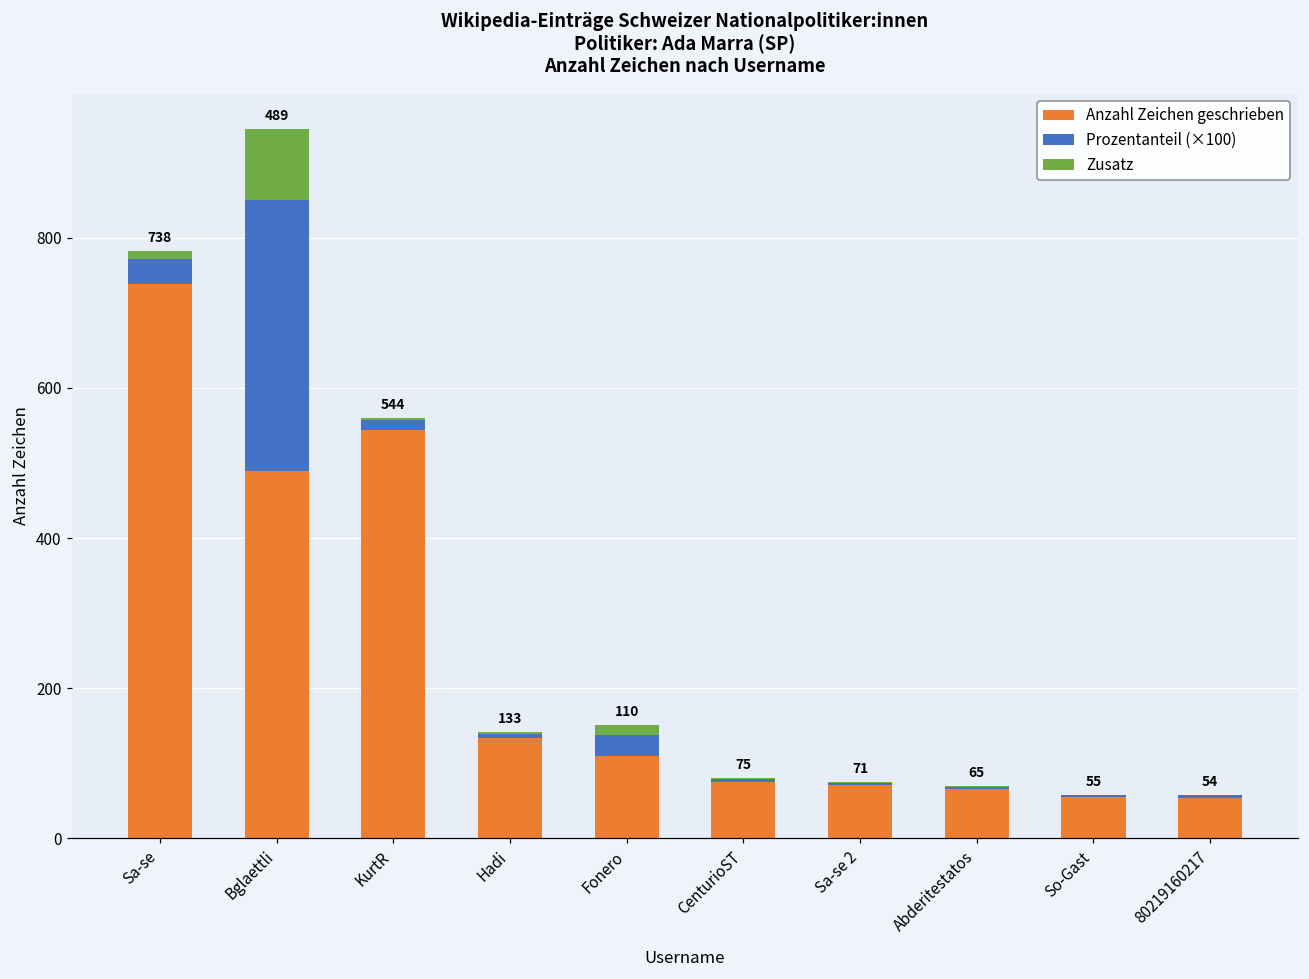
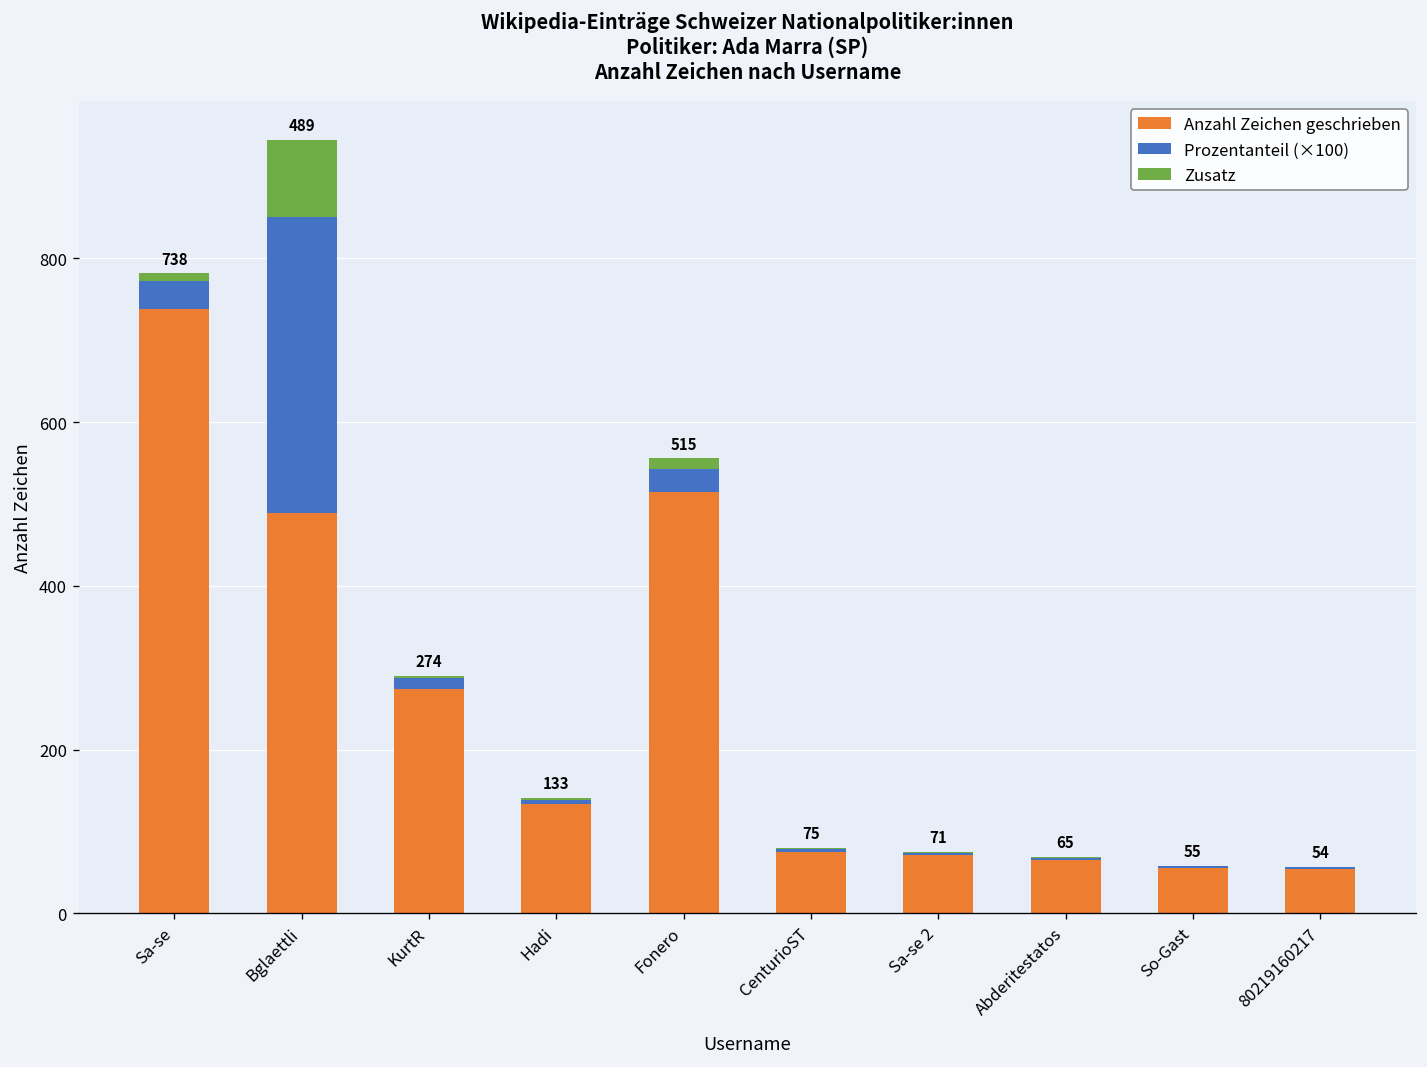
Anzahl Zeichen geschrieben, KurtR: 544 -> 274
Anzahl Zeichen geschrieben, Fonero: 110 -> 515
